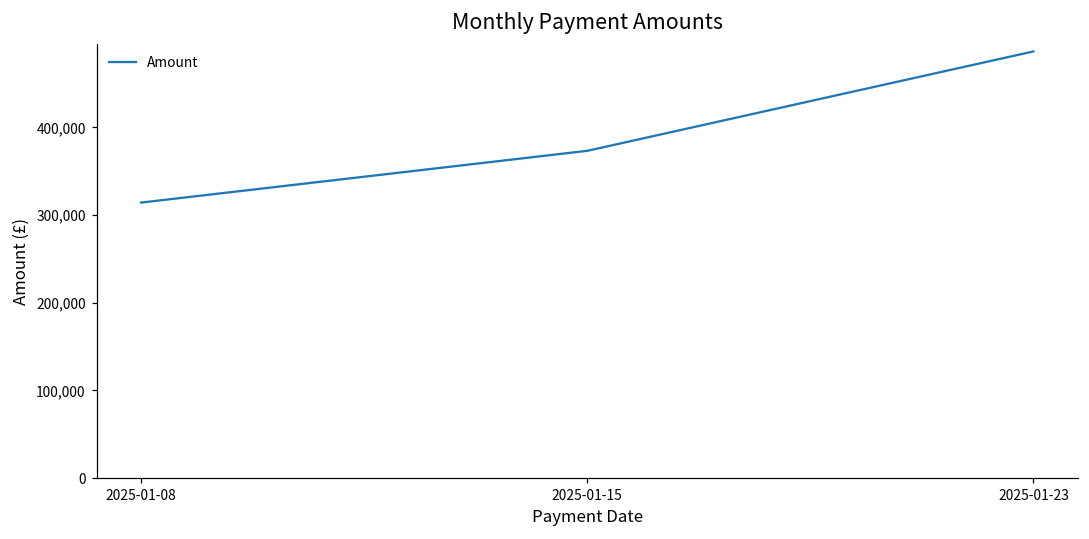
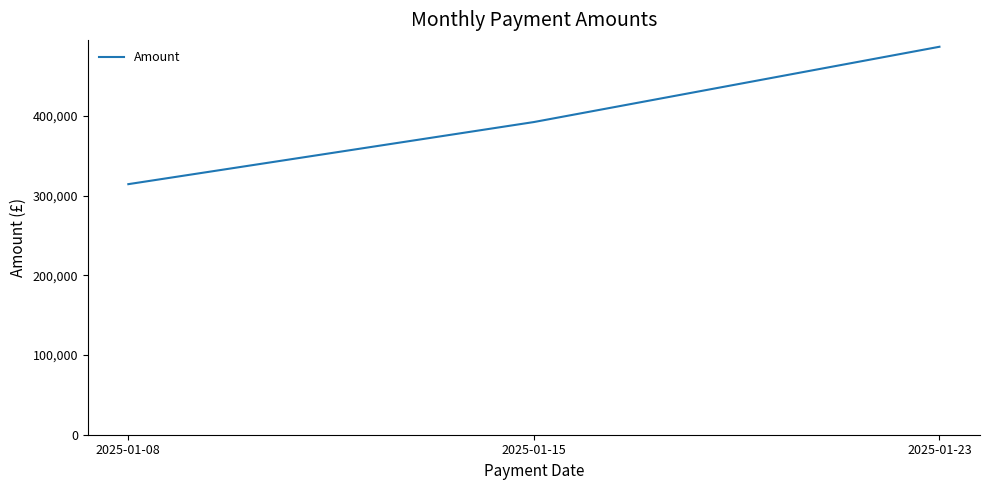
2025-01-15: 370,000 -> 390,000
